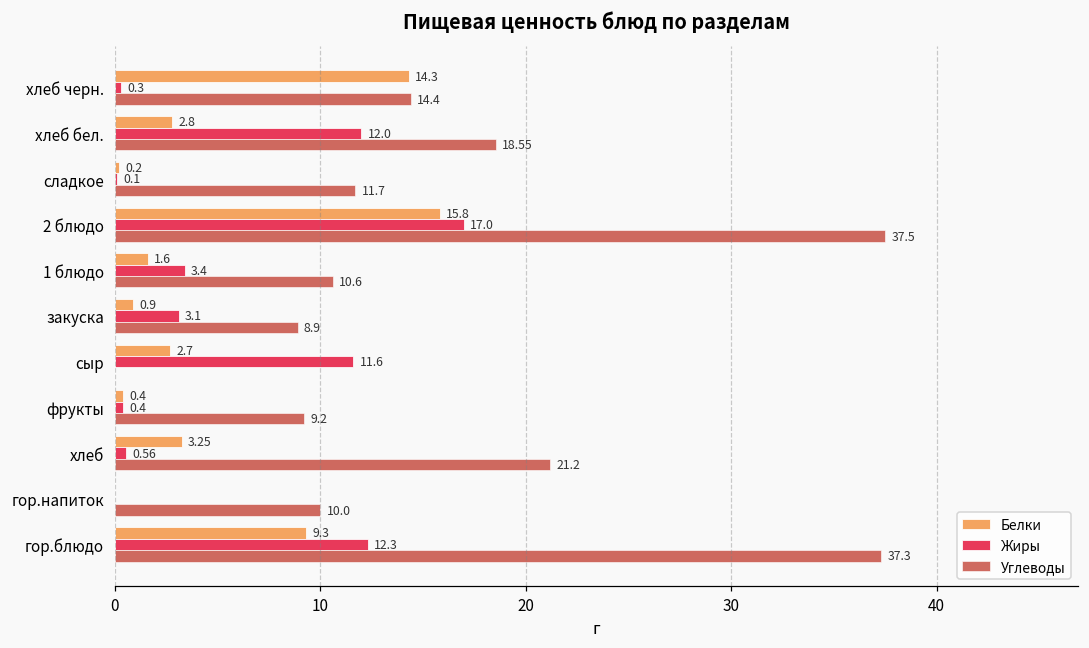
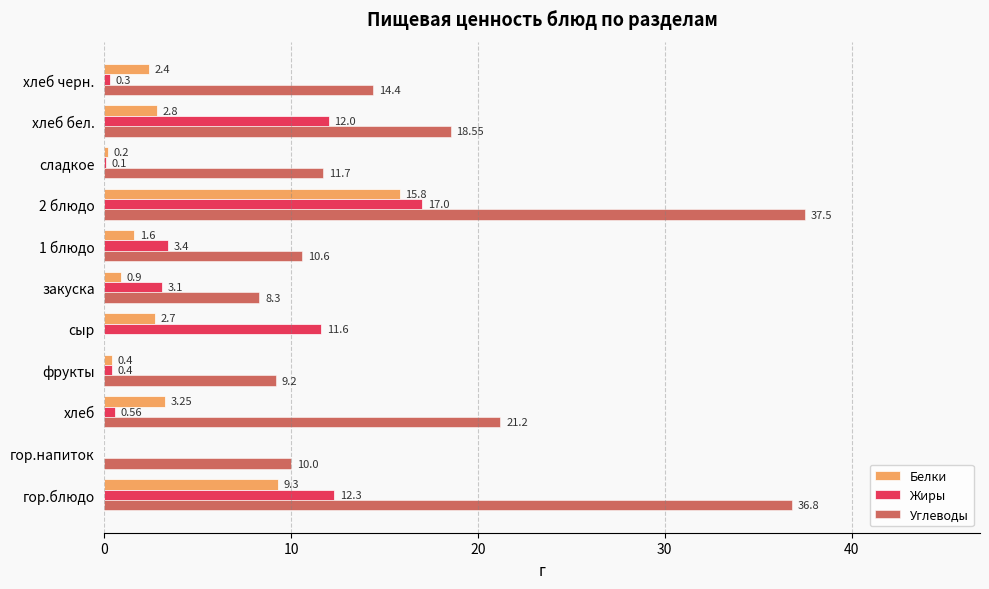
Белки, хлеб черн.: 14.3 -> 2.4
Углеводы, закуска: 8.9 -> 8.3
Углеводы, гор.блюдо: 37.3 -> 36.8
